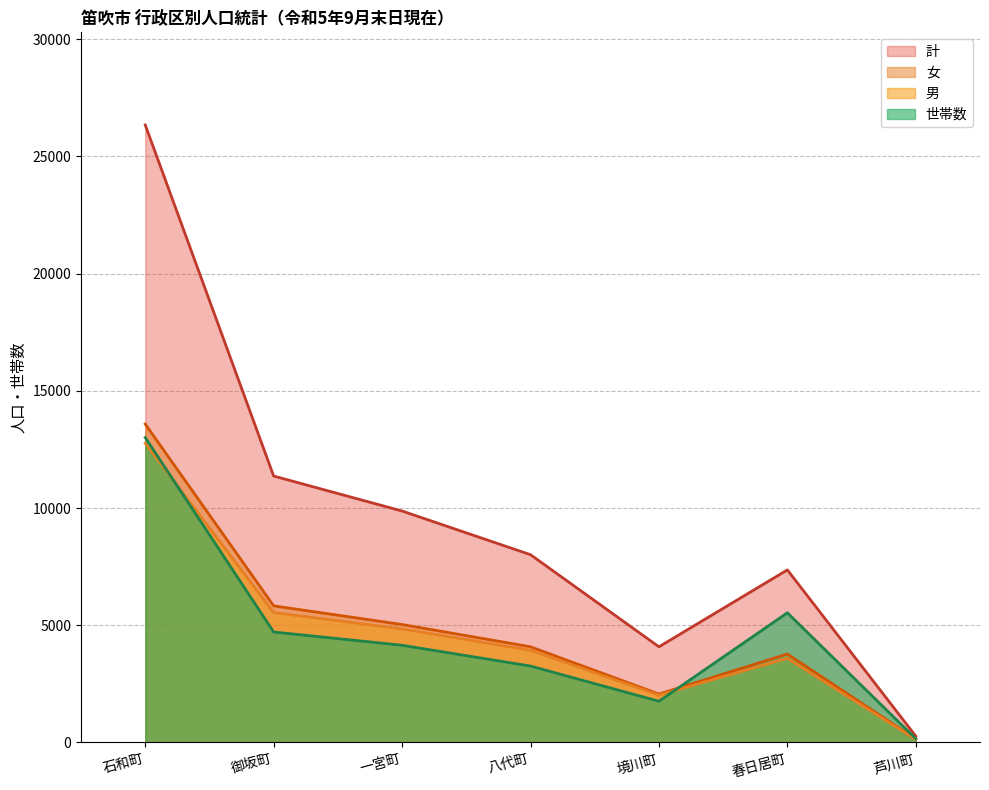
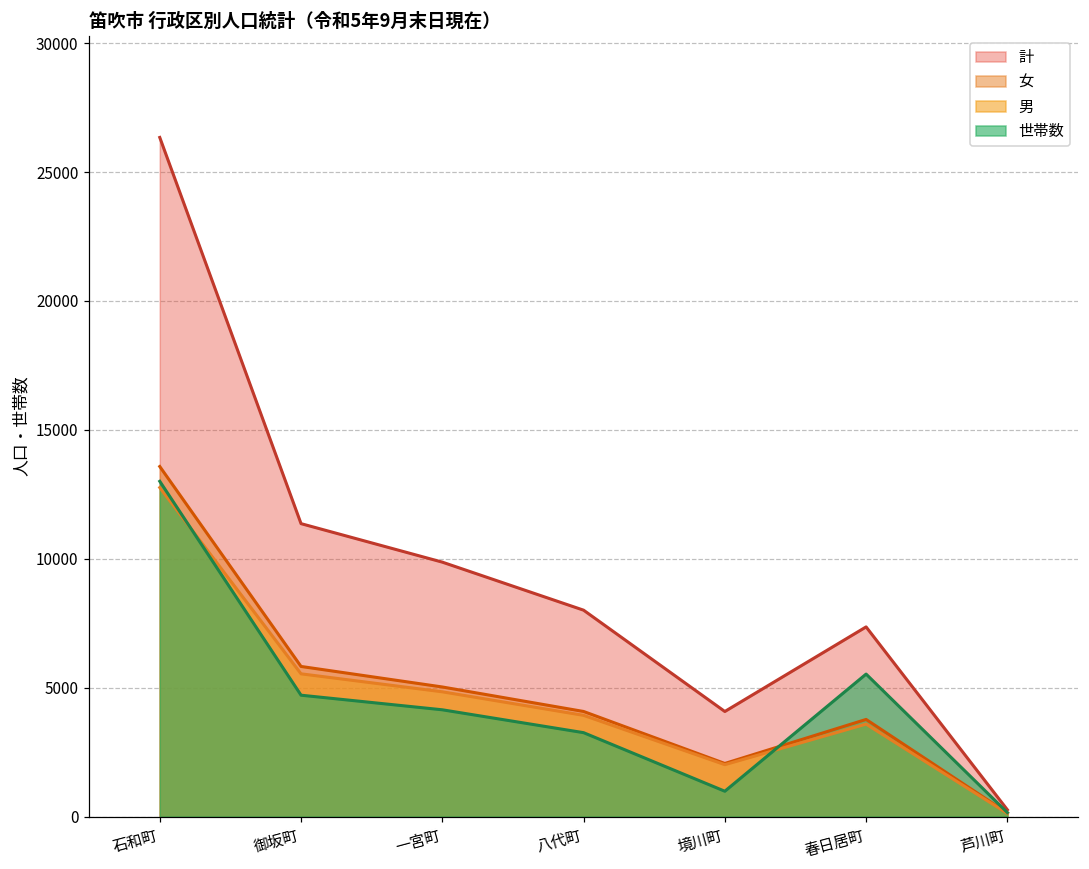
世帯数, 境川町: 1800 -> 1000
